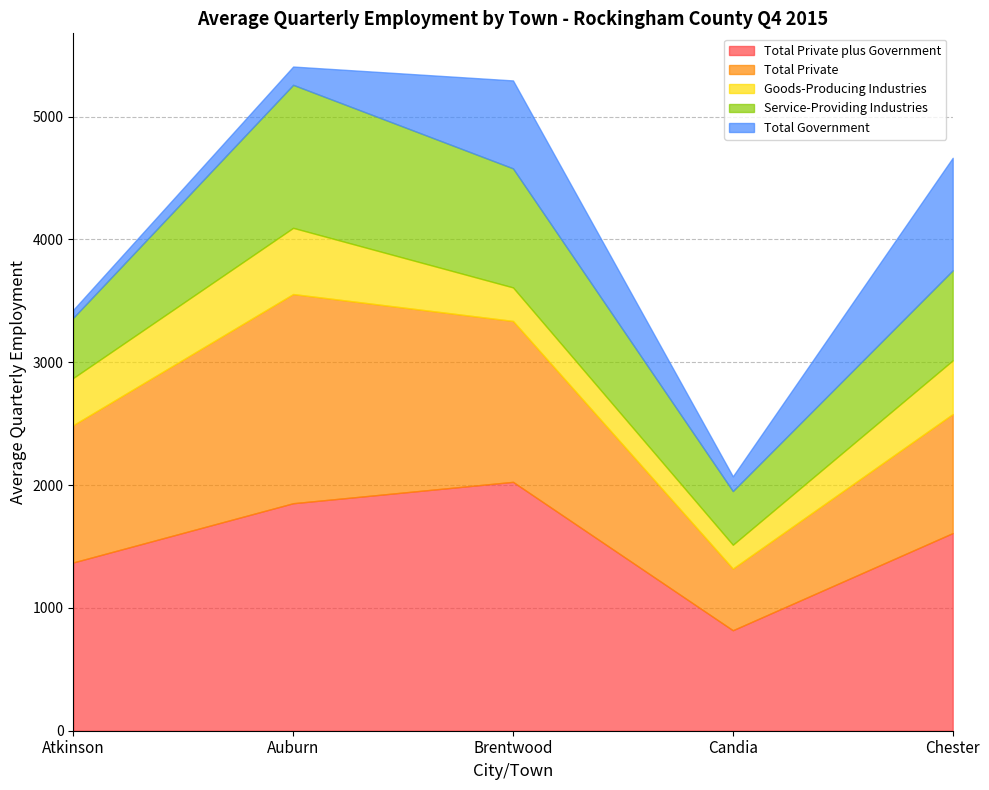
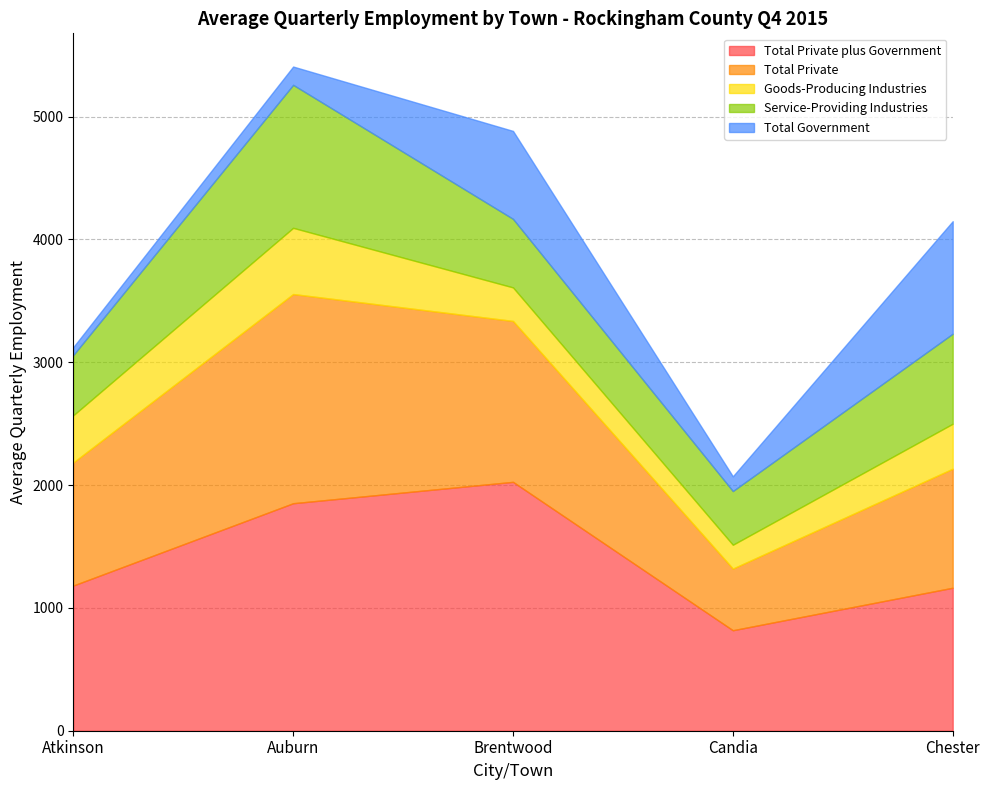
Total Private plus Government, Atkinson: 1370 -> 1180
Total Private, Atkinson: 1120 -> 1000
Service-Providing Industries, Brentwood: 970 -> 560
Total Private plus Government, Chester: 1610 -> 1160
Goods-Producing Industries, Chester: 440 -> 370
